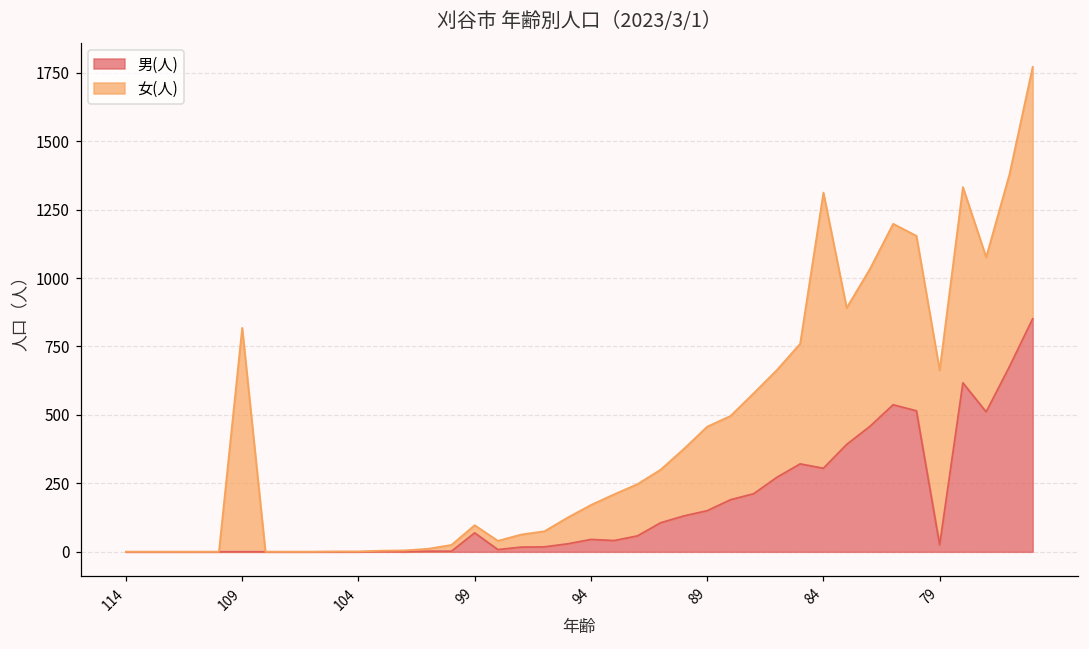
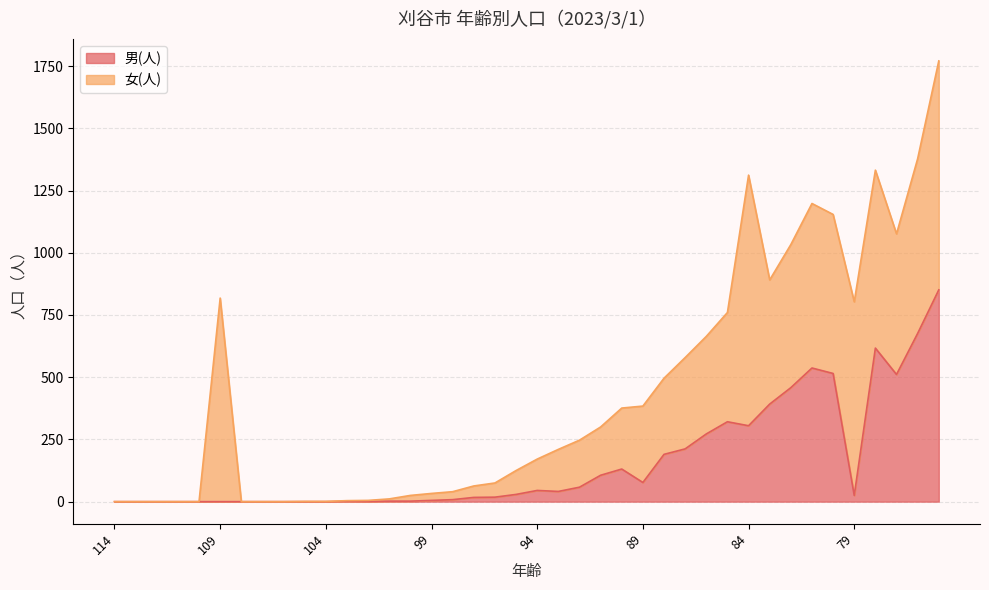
男(人), 99: 70 -> 10
男(人), 89: 150 -> 80
女(人), 79: 640 -> 780
